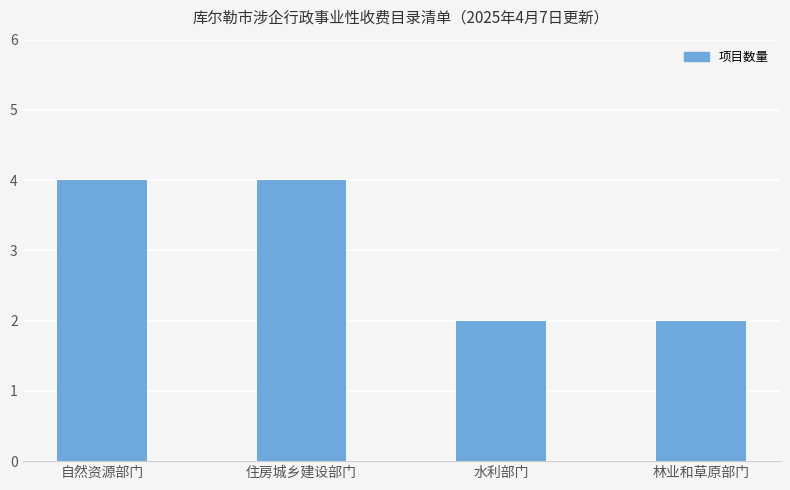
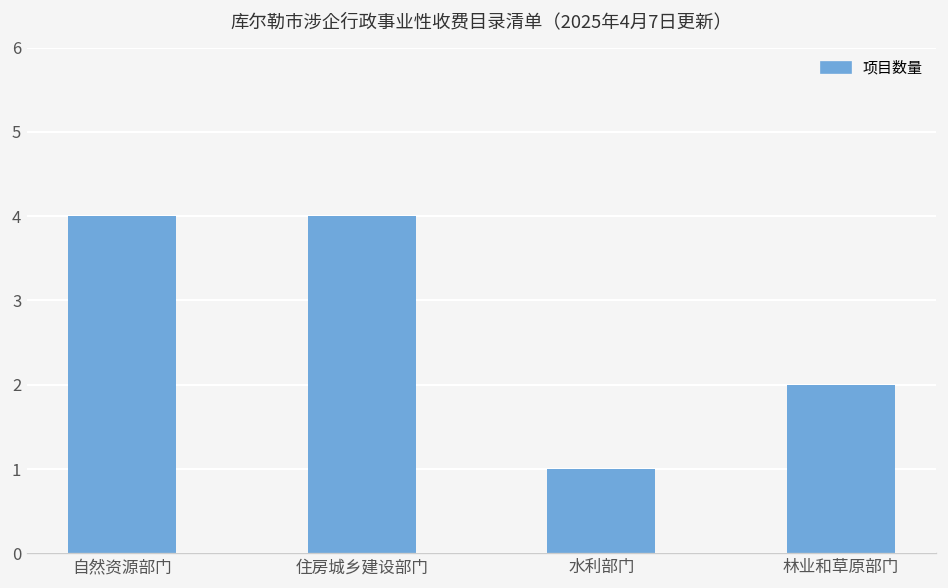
水利部门: 2 -> 1
